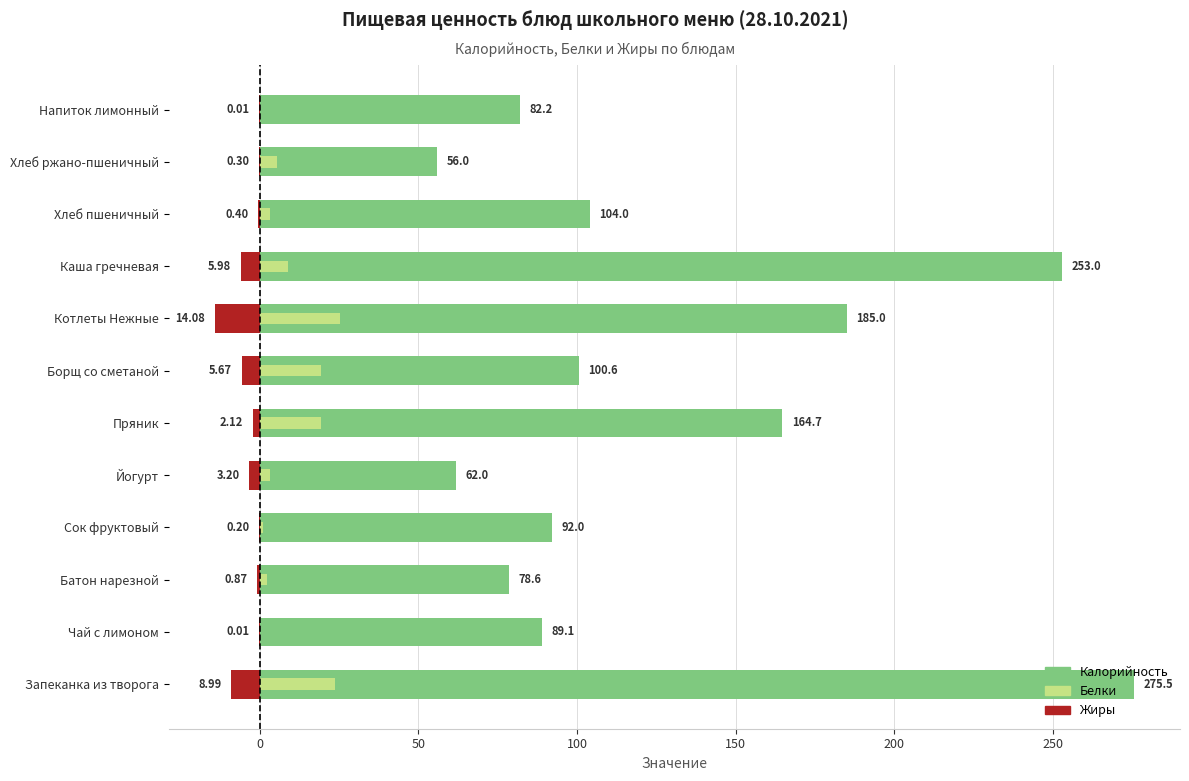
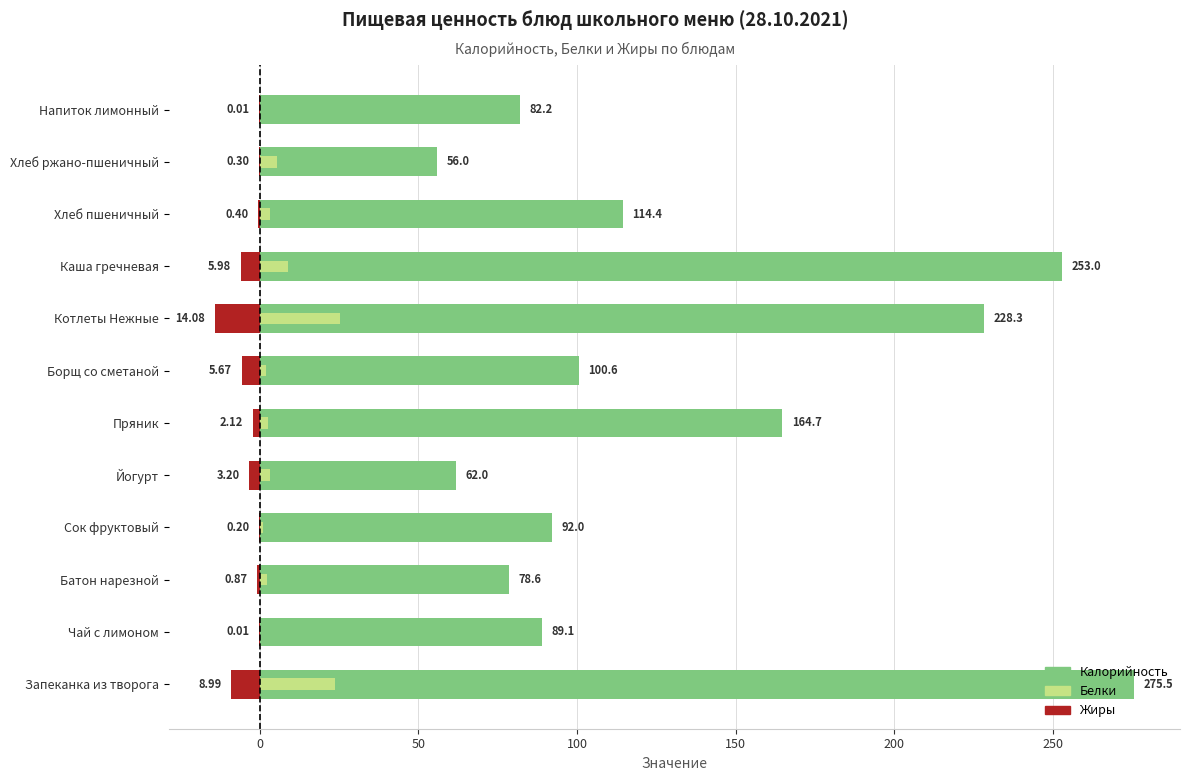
Калорийность, Хлеб пшеничный: 104.0 -> 114.4
Калорийность, Котлеты Нежные: 185.0 -> 228.3
Белки, Борщ со сметаной: 19 -> 2
Белки, Пряник: 19 -> 3
